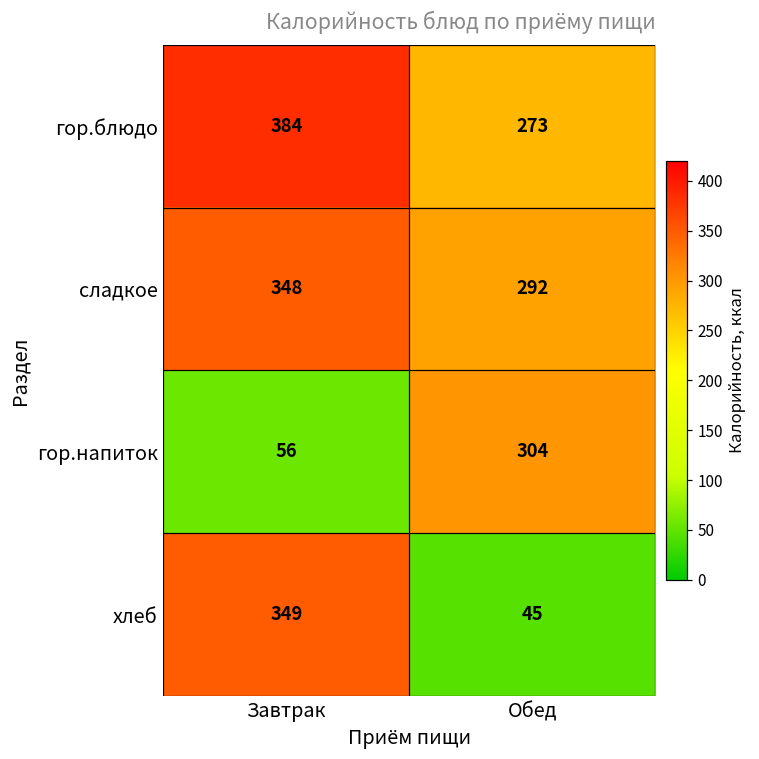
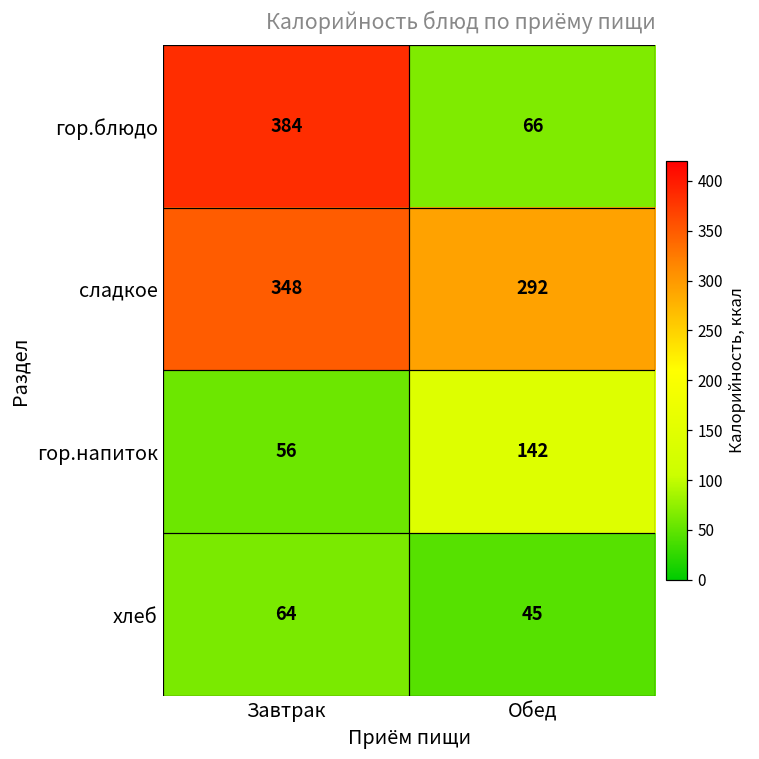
гор.блюдо, Обед: 273 -> 66
гор.напиток, Обед: 304 -> 142
хлеб, Завтрак: 349 -> 64
